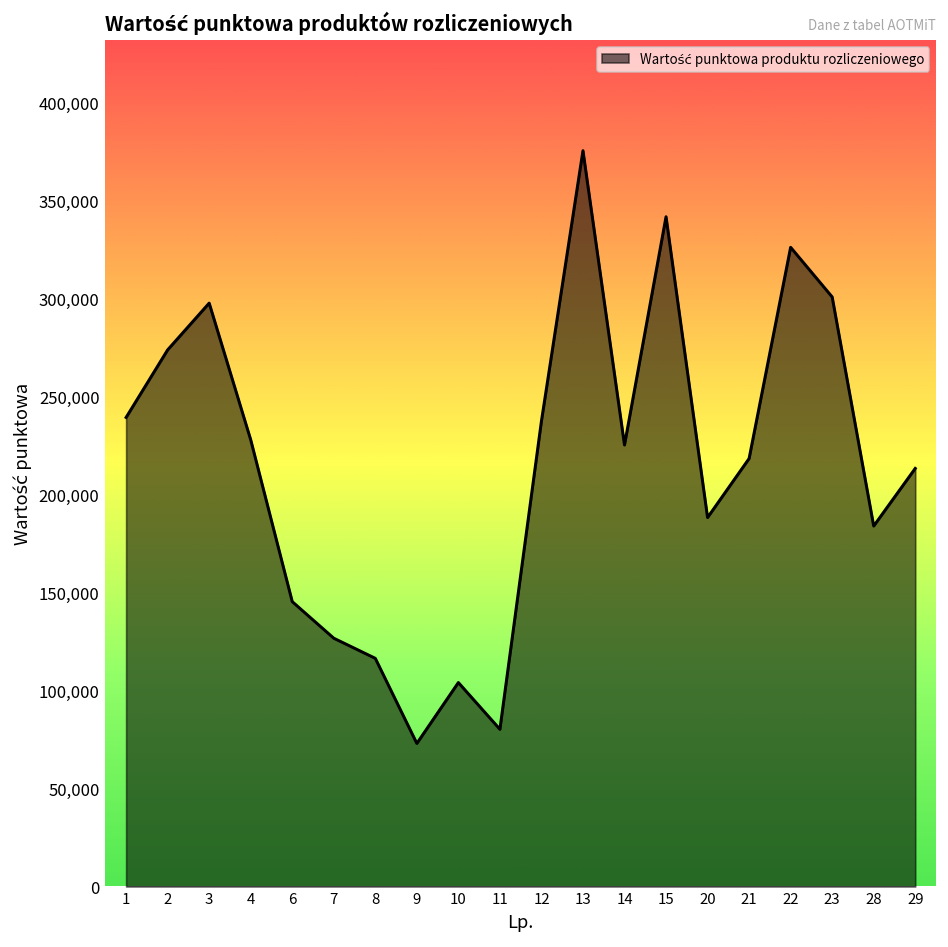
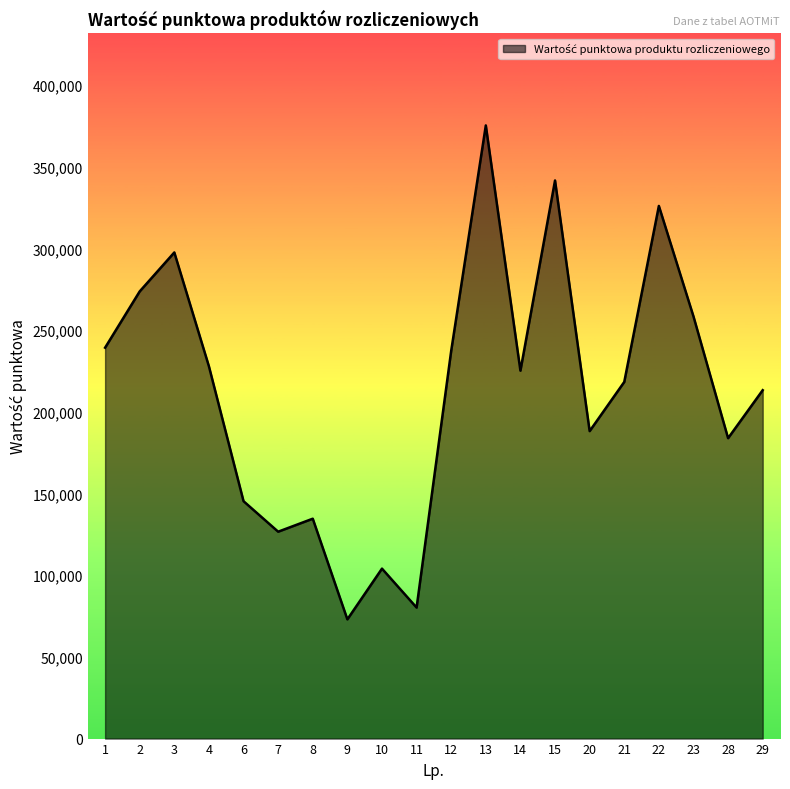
8: 116,000 -> 135,000
23: 301,000 -> 258,000
